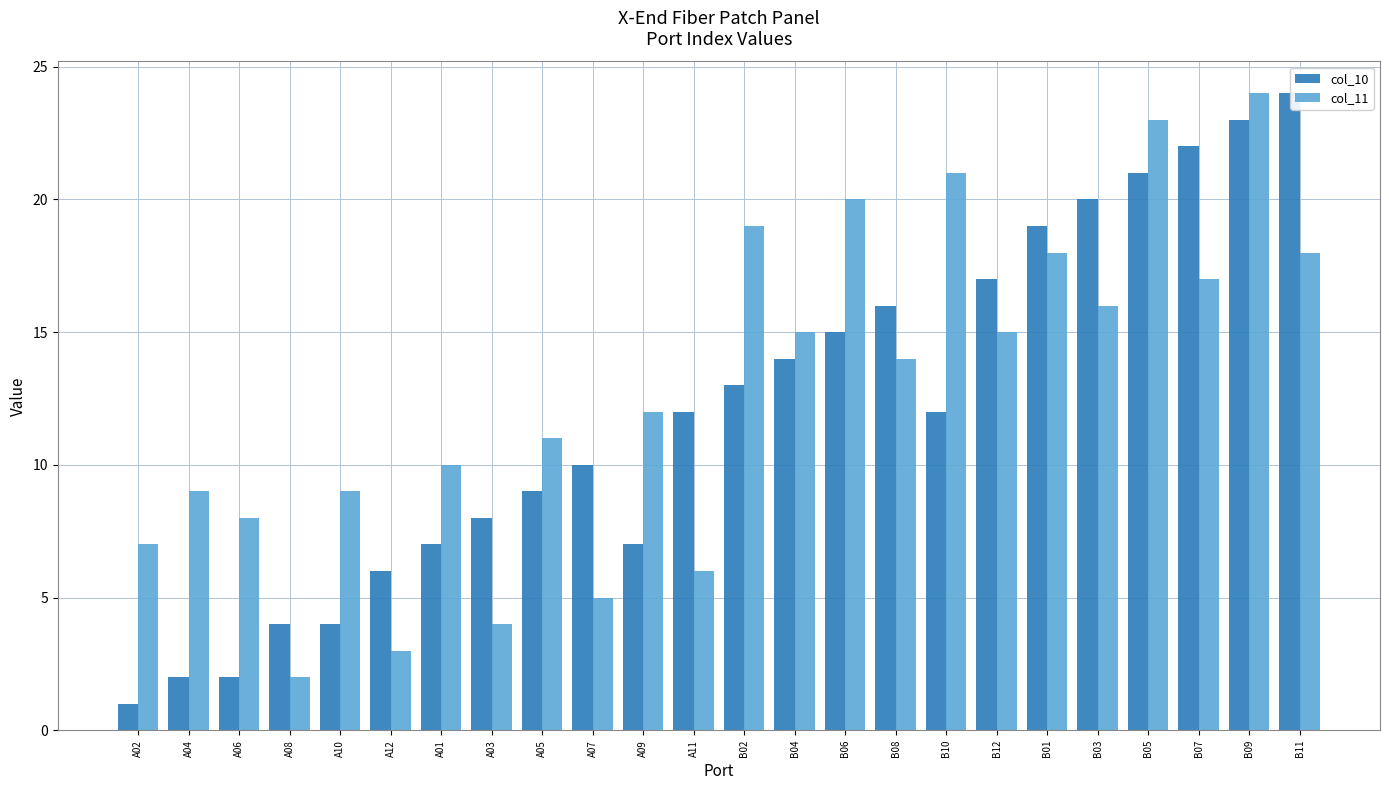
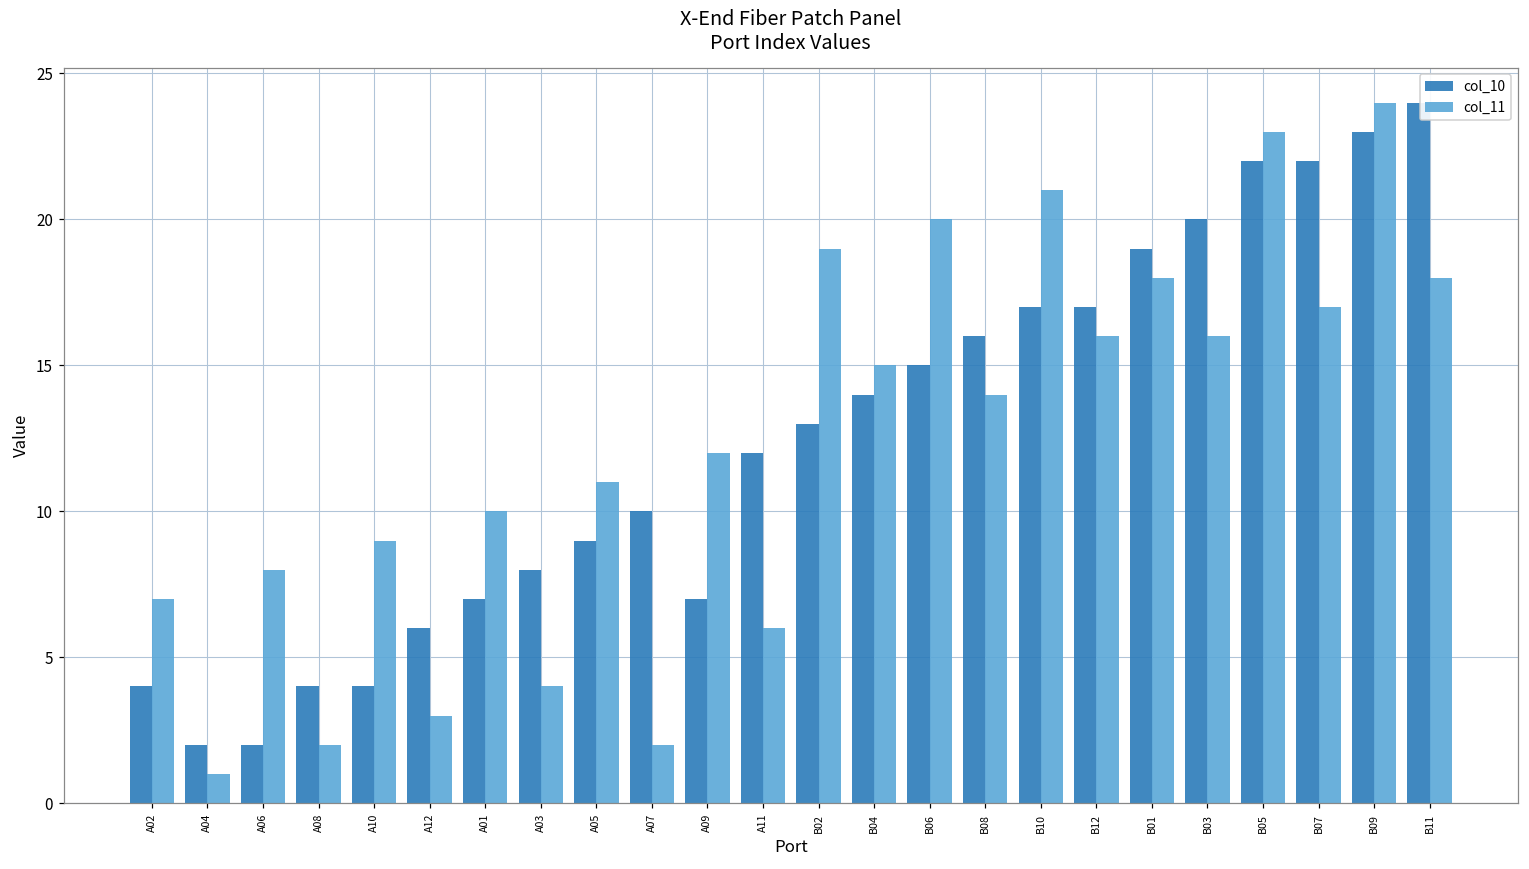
col_10, A02: 1 -> 4
col_11, A04: 9 -> 1
col_11, A07: 5 -> 2
col_10, B10: 12 -> 17
col_11, B12: 15 -> 16
col_10, B05: 21 -> 22
